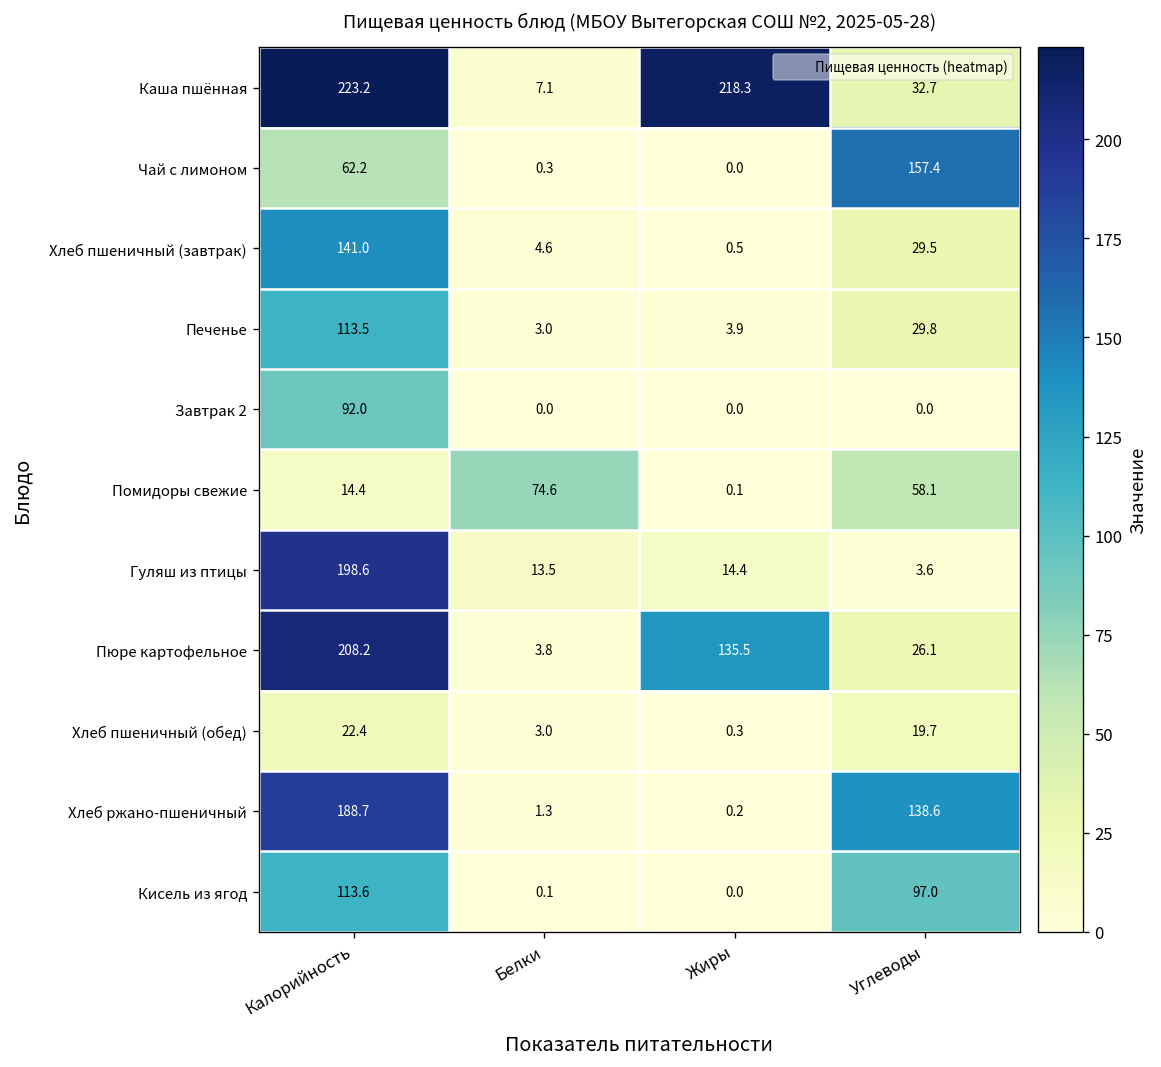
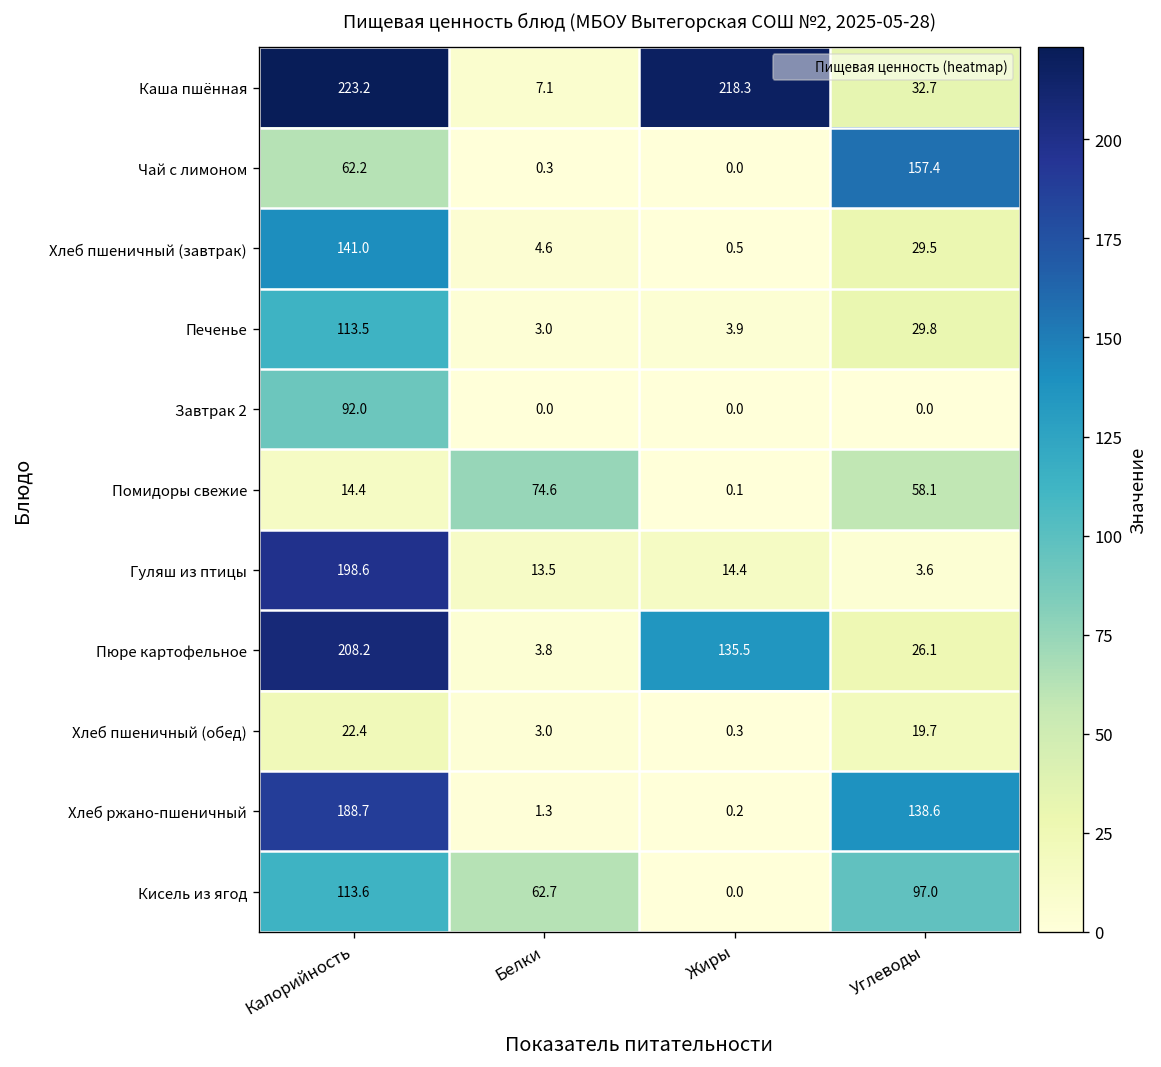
Кисель из ягод, Белки: 0.1 -> 62.7
